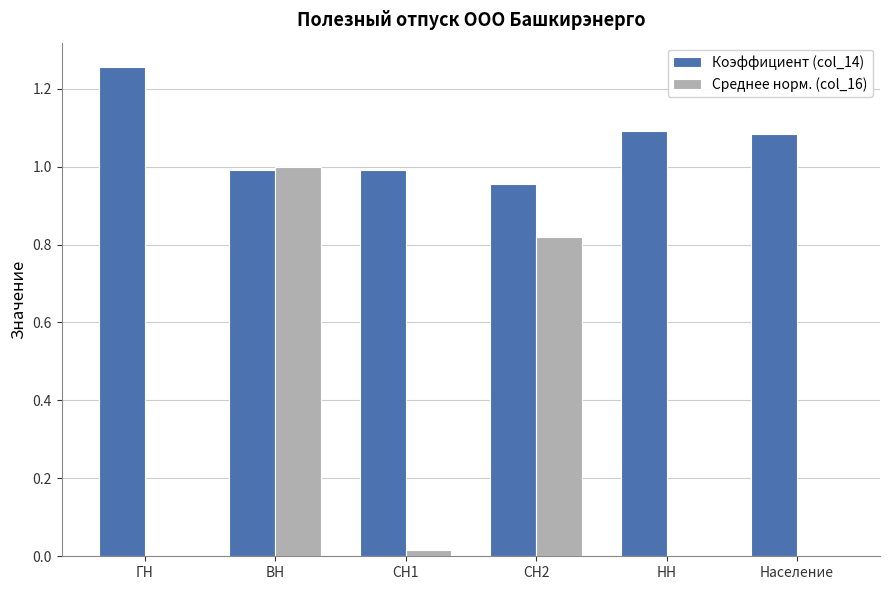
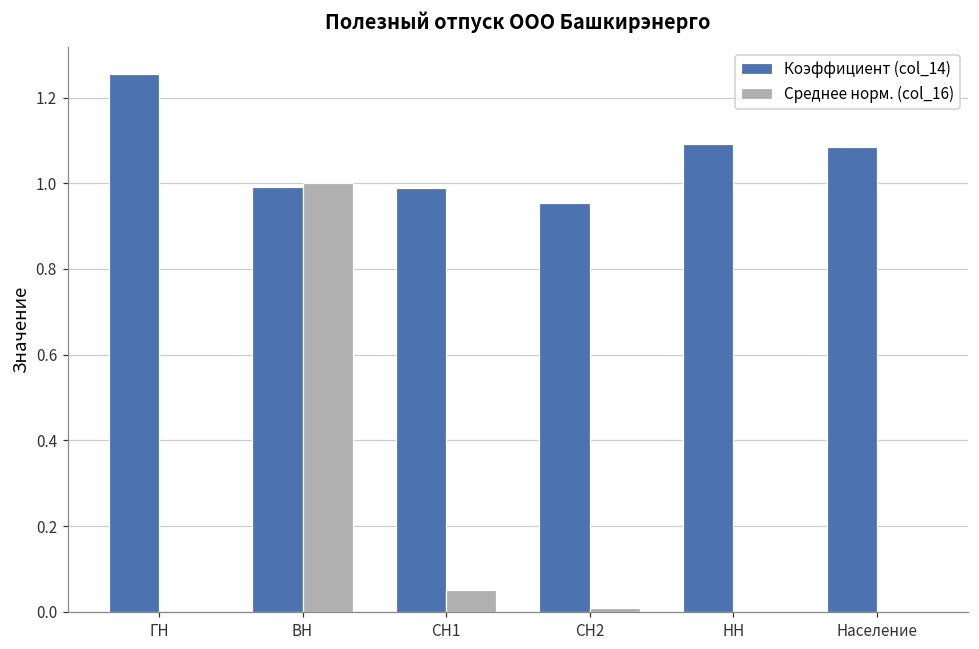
Среднее норм. (col_16), СН1: 0.02 -> 0.05
Среднее норм. (col_16), СН2: 0.82 -> 0.01
